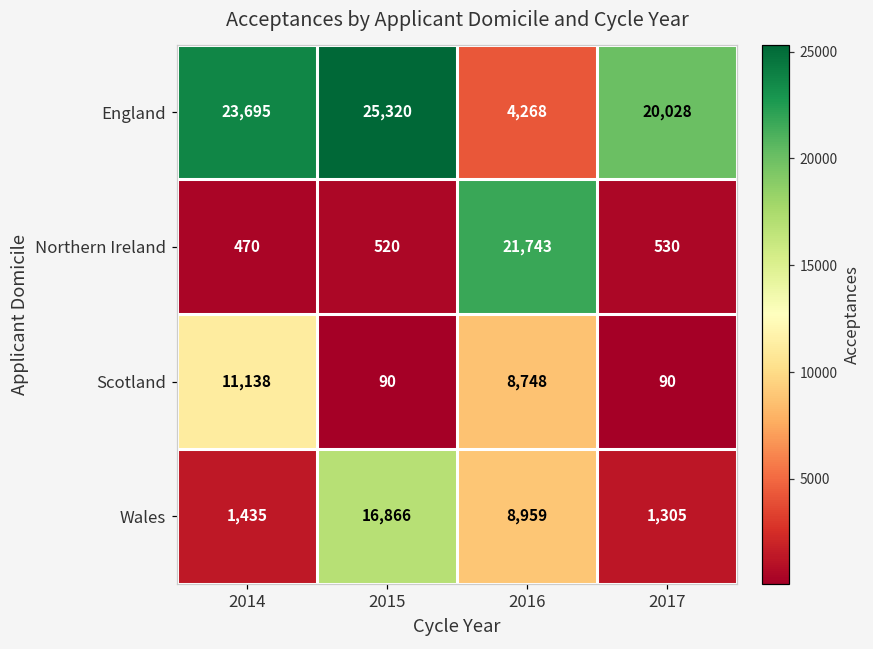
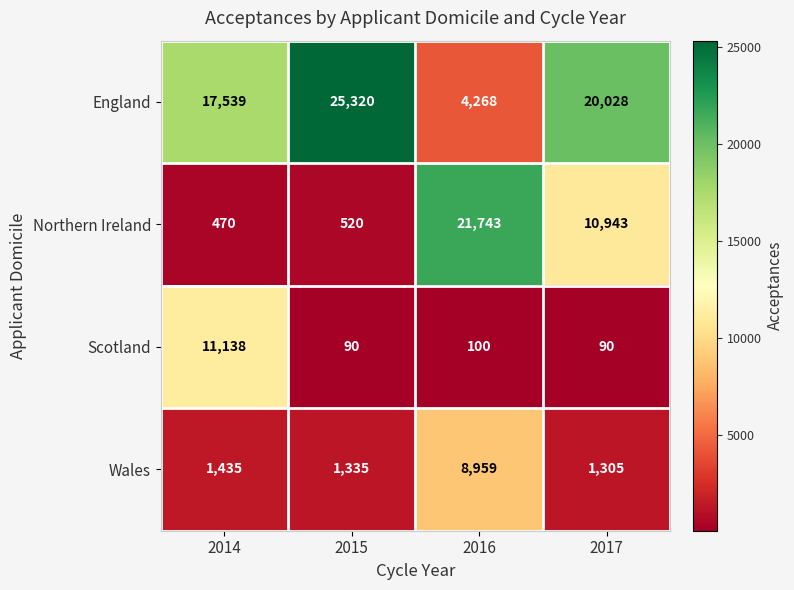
England, 2014: 23,695 -> 17,539
Northern Ireland, 2017: 530 -> 10,943
Scotland, 2016: 8,748 -> 100
Wales, 2015: 16,866 -> 1,335
